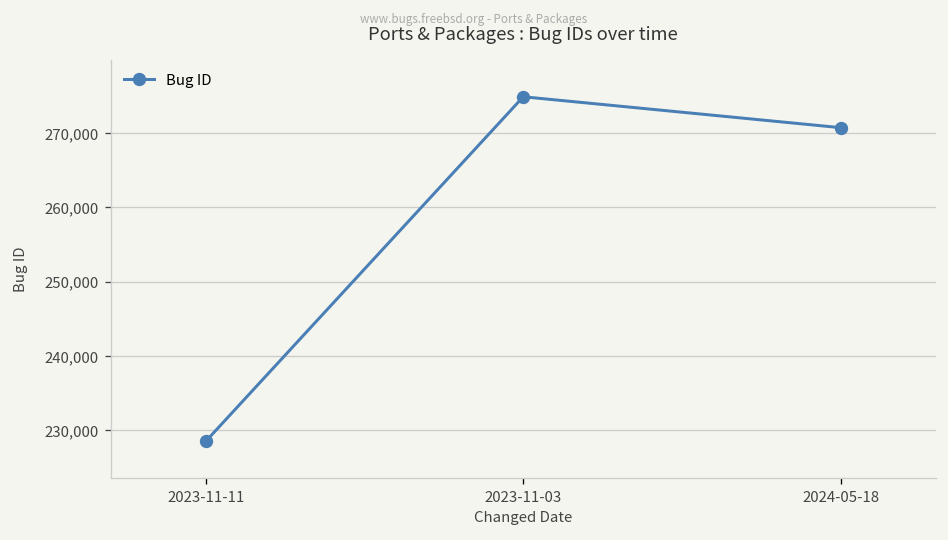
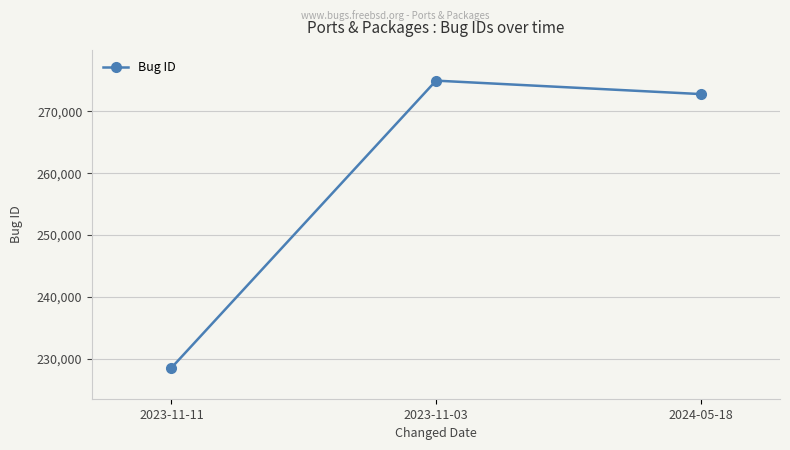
2024-05-18: 271,000 -> 273,000
